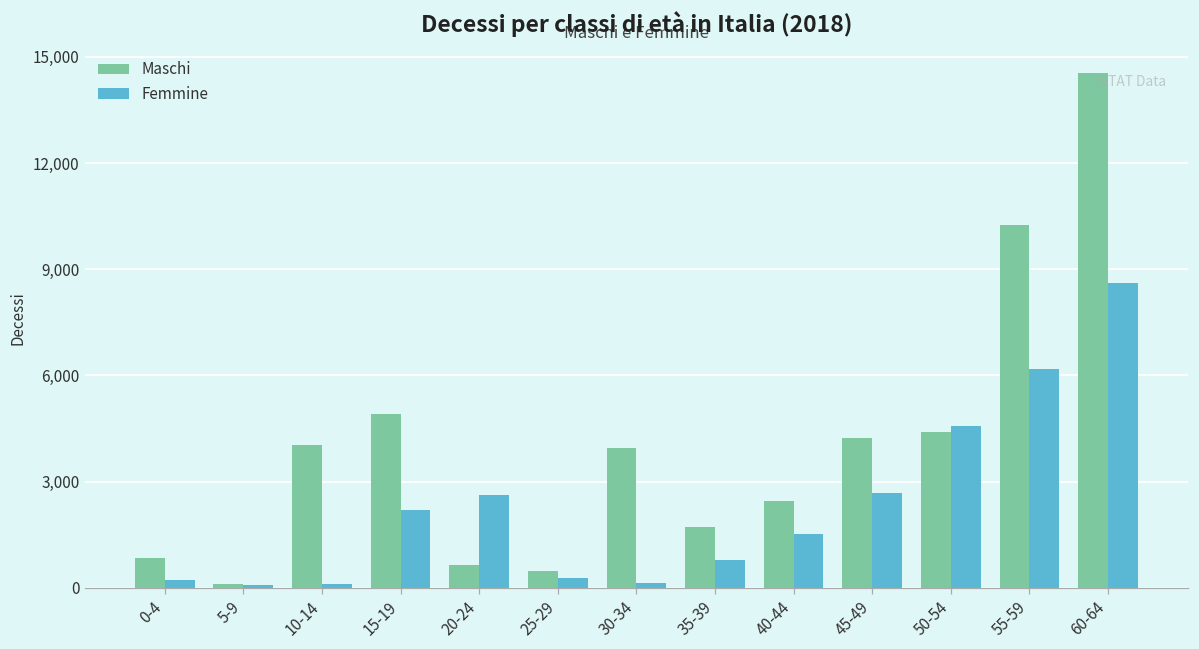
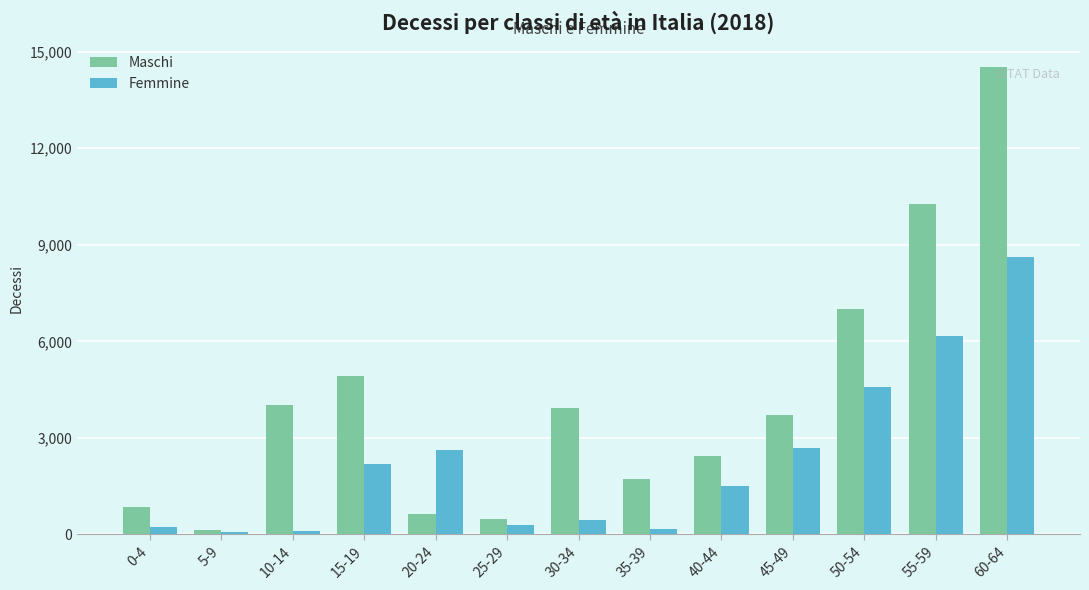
Femmine, 30-34: 100 -> 500
Femmine, 35-39: 800 -> 200
Maschi, 45-49: 4,200 -> 3,700
Maschi, 50-54: 4,400 -> 7,000
